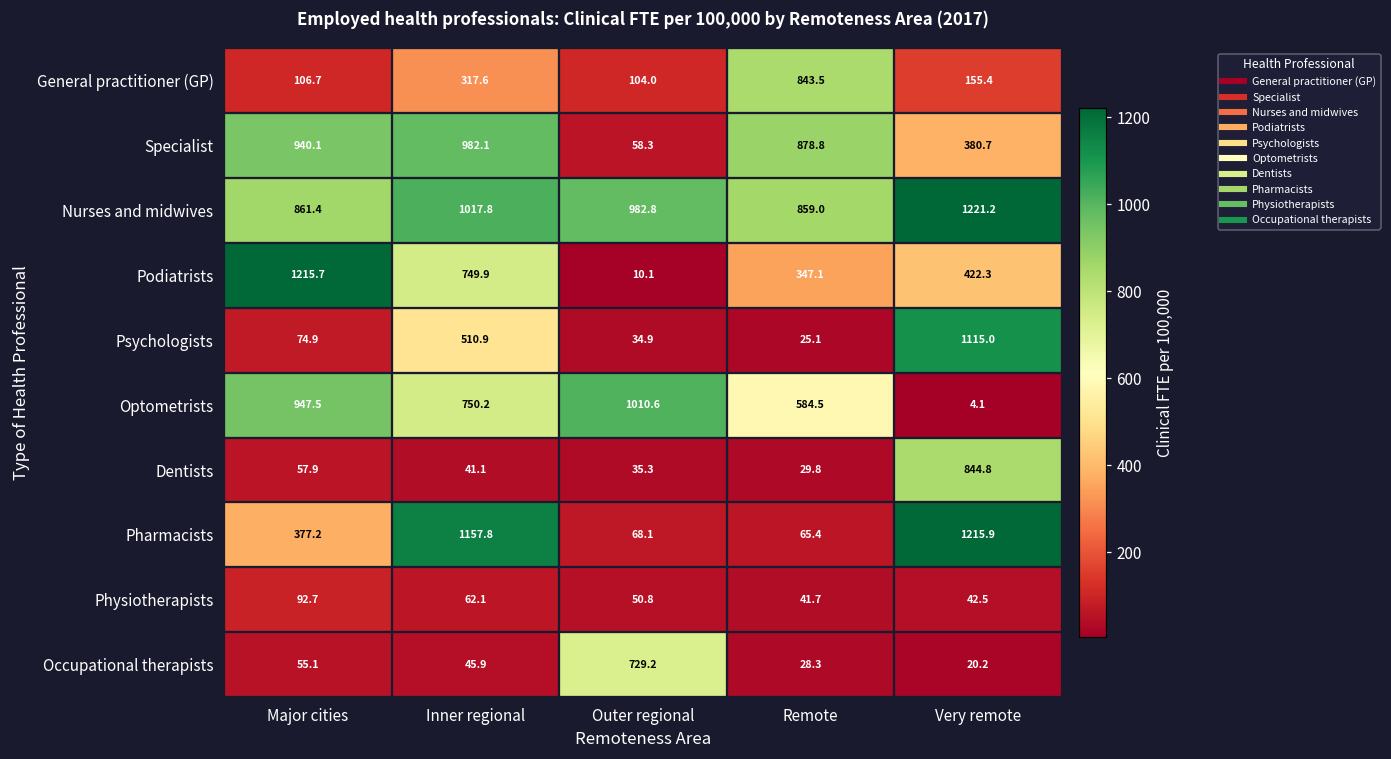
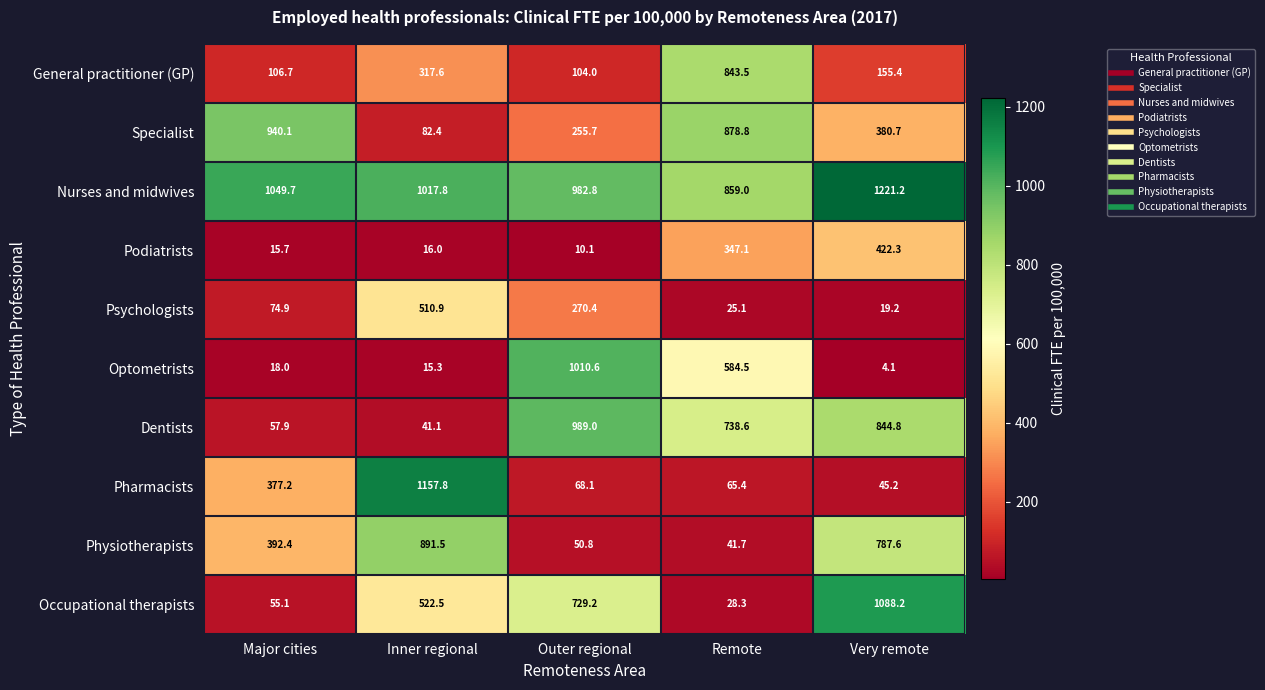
Specialist, Inner regional: 982.1 -> 82.4
Specialist, Outer regional: 58.3 -> 255.7
Nurses and midwives, Major cities: 861.4 -> 1049.7
Podiatrists, Major cities: 1215.7 -> 15.7
Podiatrists, Inner regional: 749.9 -> 16.0
Psychologists, Outer regional: 34.9 -> 270.4
Psychologists, Very remote: 1115.0 -> 19.2
Optometrists, Major cities: 947.5 -> 18.0
Optometrists, Inner regional: 750.2 -> 15.3
Dentists, Outer regional: 35.3 -> 989.0
Dentists, Remote: 29.8 -> 738.6
Pharmacists, Very remote: 1215.9 -> 45.2
Physiotherapists, Major cities: 92.7 -> 392.4
Physiotherapists, Inner regional: 62.1 -> 891.5
Physiotherapists, Very remote: 42.5 -> 787.6
Occupational therapists, Inner regional: 45.9 -> 522.5
Occupational therapists, Very remote: 20.2 -> 1088.2
